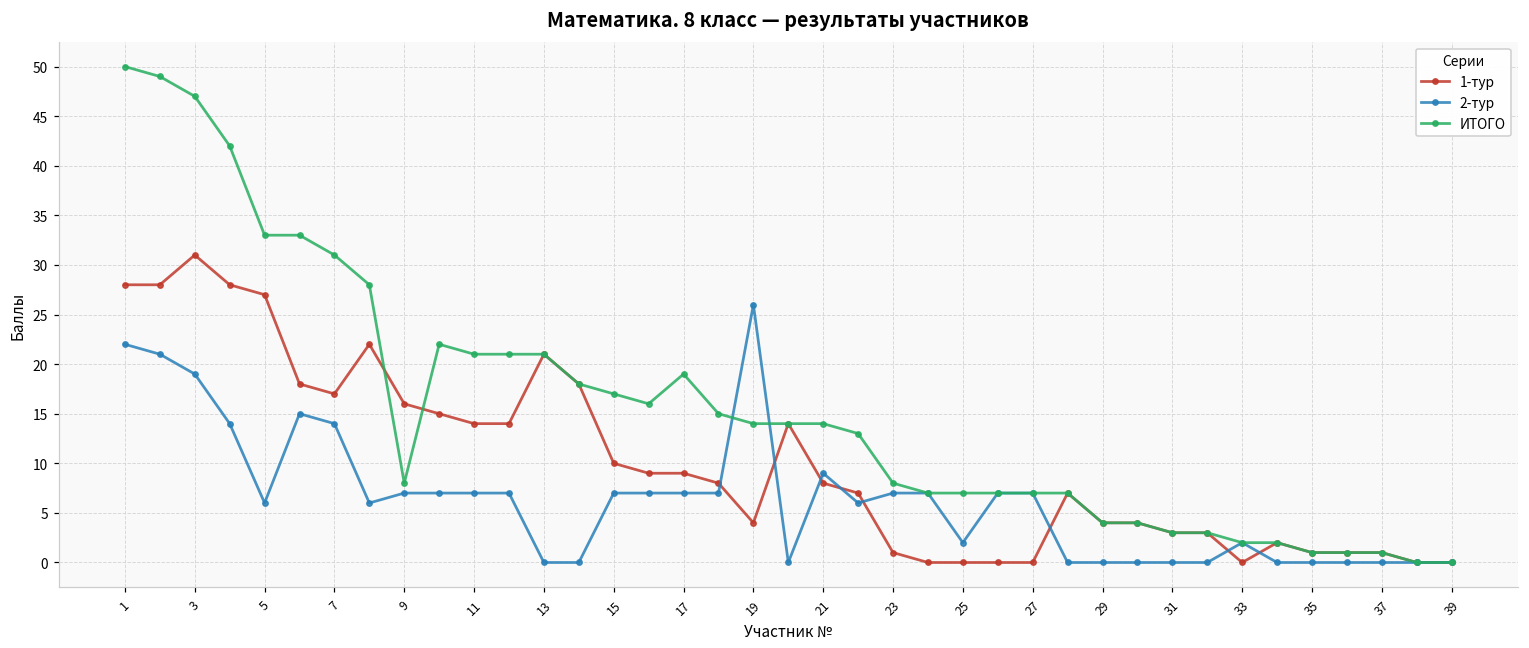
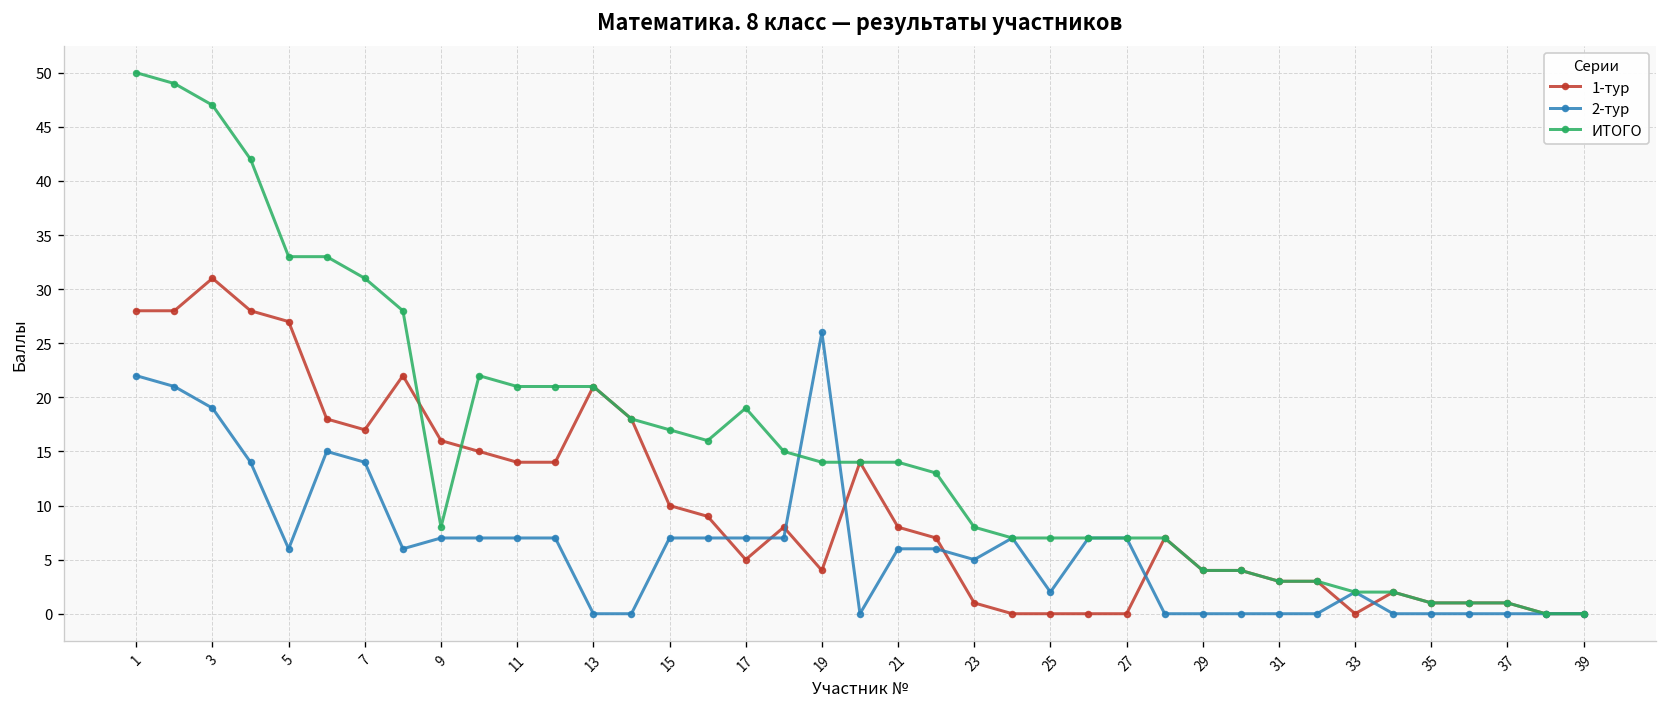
1-тур, 17: 9 -> 5
2-тур, 21: 9 -> 6
2-тур, 23: 7 -> 5
